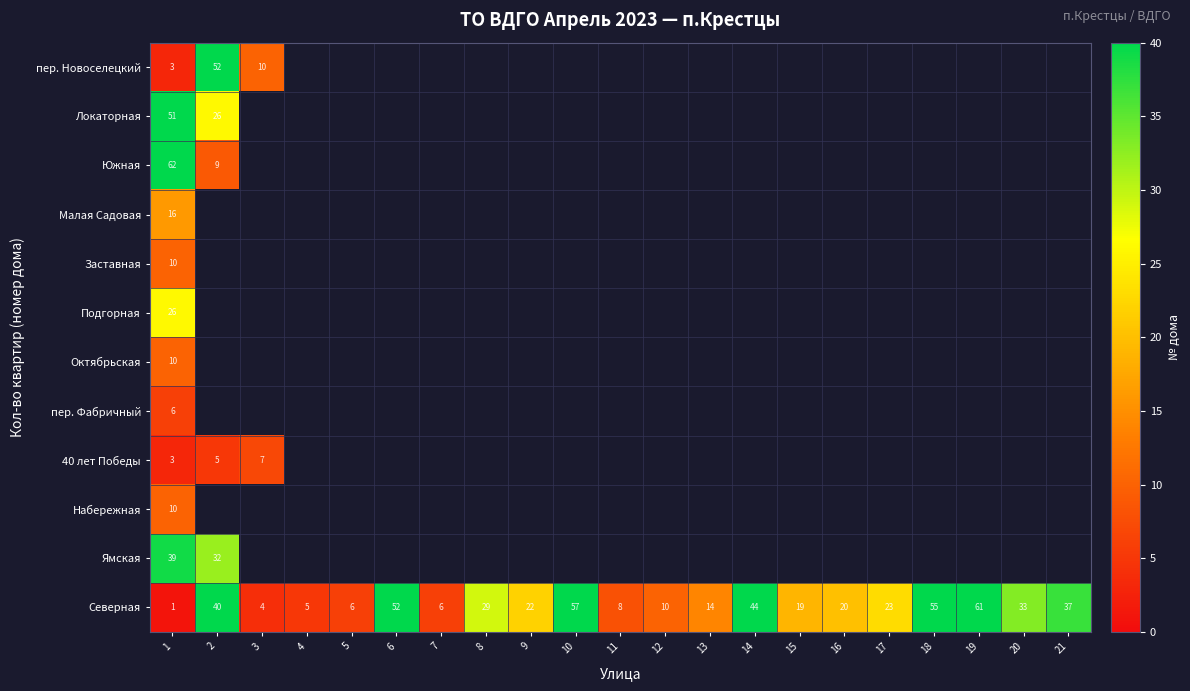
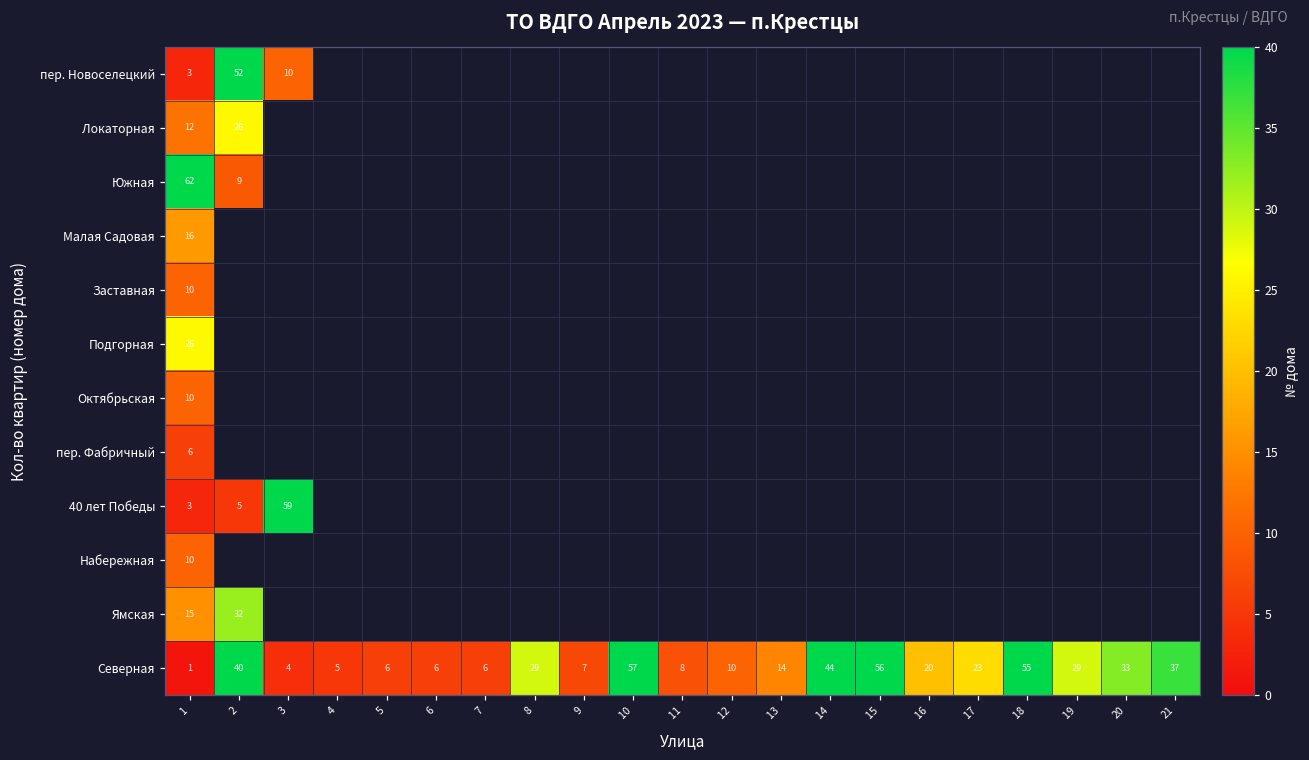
Локаторная, 1: 51 -> 12
40 лет Победы, 3: 7 -> 59
Ямская, 1: 39 -> 15
Северная, 6: 52 -> 6
Северная, 9: 22 -> 7
Северная, 15: 19 -> 56
Северная, 19: 61 -> 29
